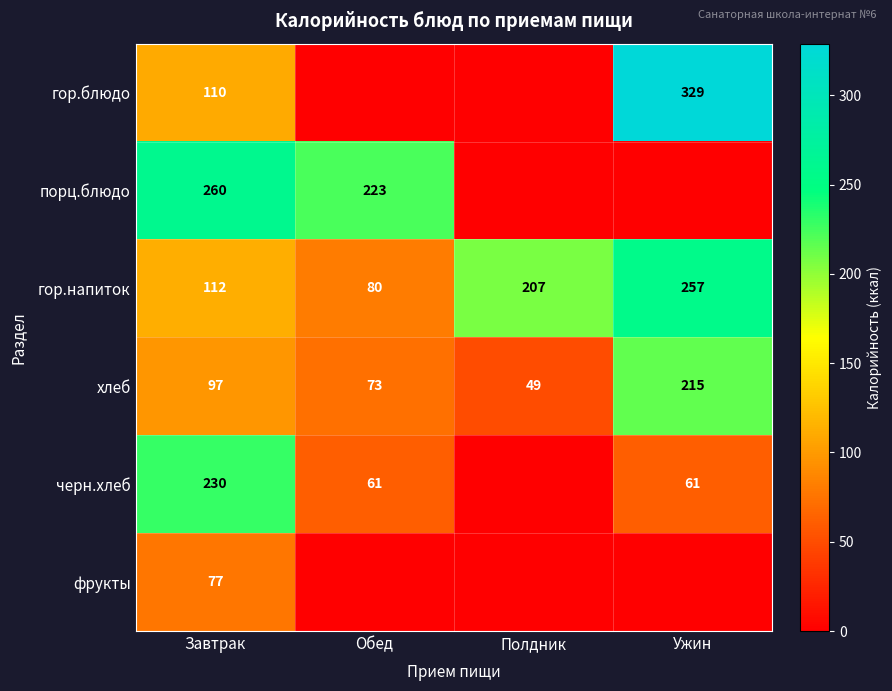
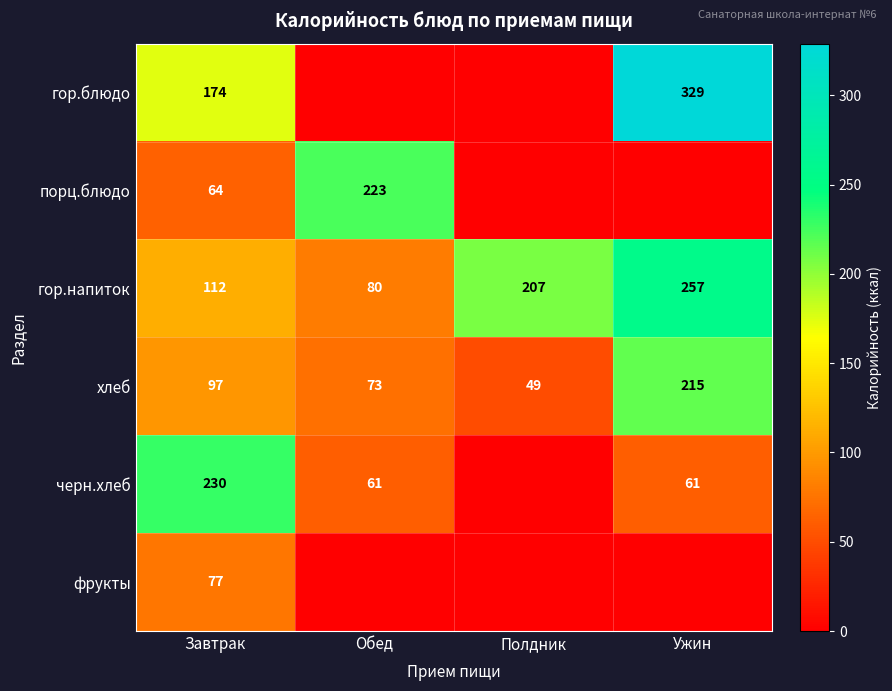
гор.блюдо, Завтрак: 110 -> 174
порц.блюдо, Завтрак: 260 -> 64
